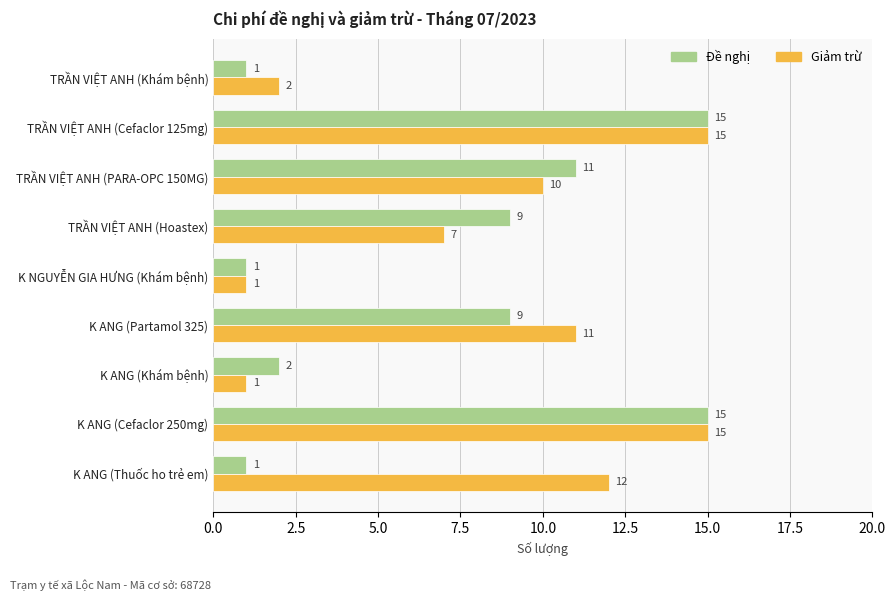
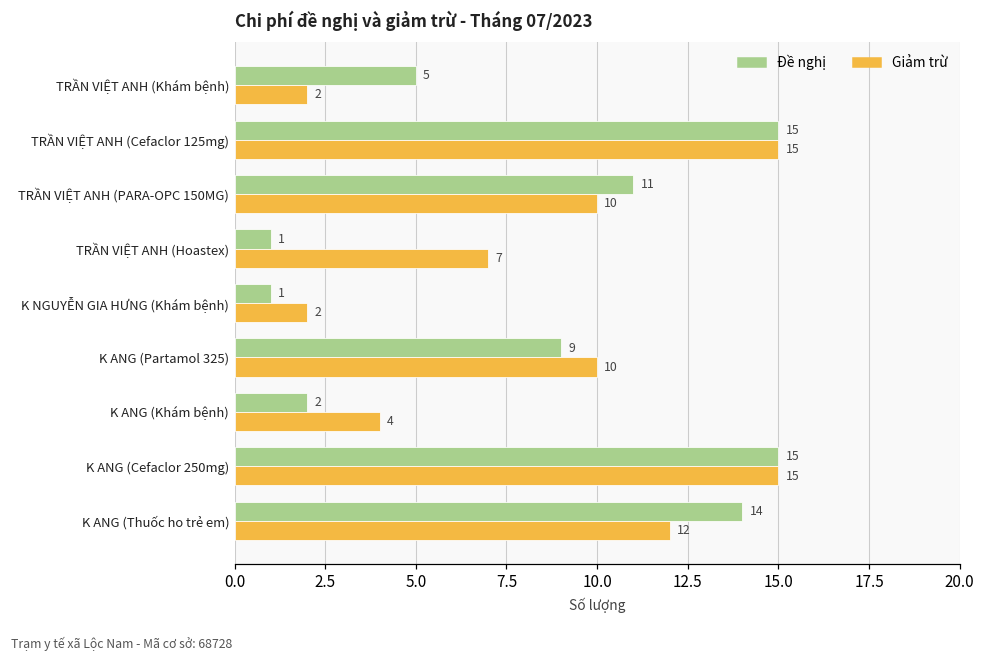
Đề nghị, TRẦN VIỆT ANH (Khám bệnh): 1 -> 5
Đề nghị, TRẦN VIỆT ANH (Hoastex): 9 -> 1
Giảm trừ, K NGUYỄN GIA HƯNG (Khám bệnh): 1 -> 2
Giảm trừ, K ANG (Partamol 325): 11 -> 10
Giảm trừ, K ANG (Khám bệnh): 1 -> 4
Đề nghị, K ANG (Thuốc ho trẻ em): 1 -> 14
